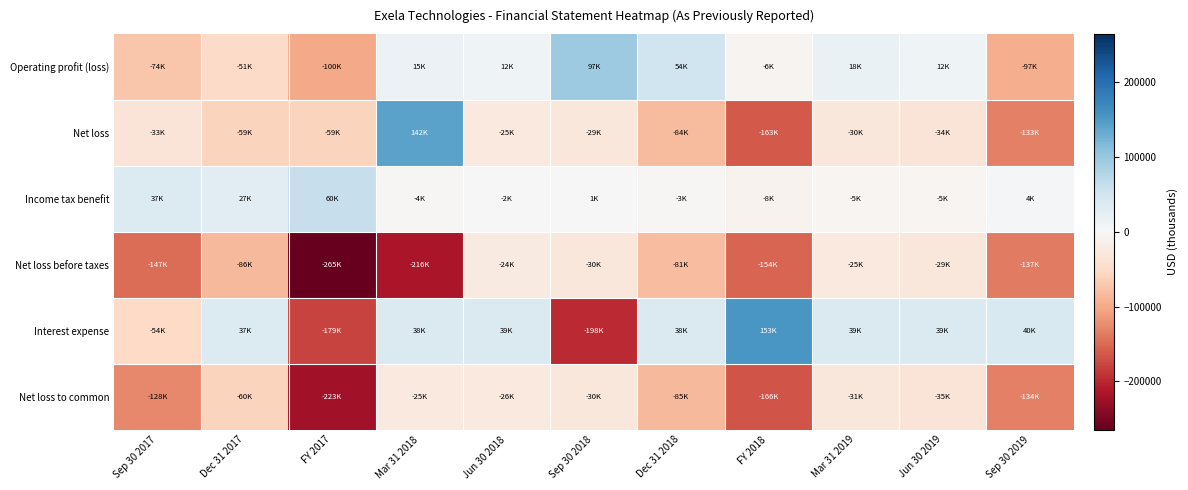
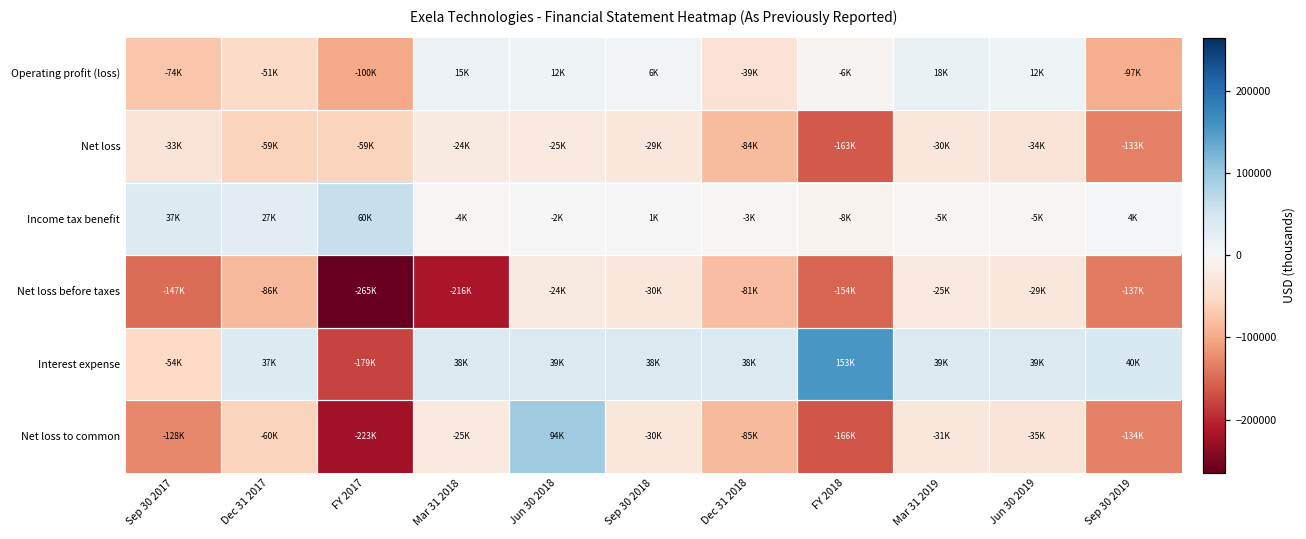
Operating profit (loss), Sep 30 2018: 97K -> 6K
Operating profit (loss), Dec 31 2018: 54K -> -39K
Net loss, Mar 31 2018: 142K -> -24K
Interest expense, Sep 30 2018: -198K -> 38K
Net loss to common, Jun 30 2018: -26K -> 94K
